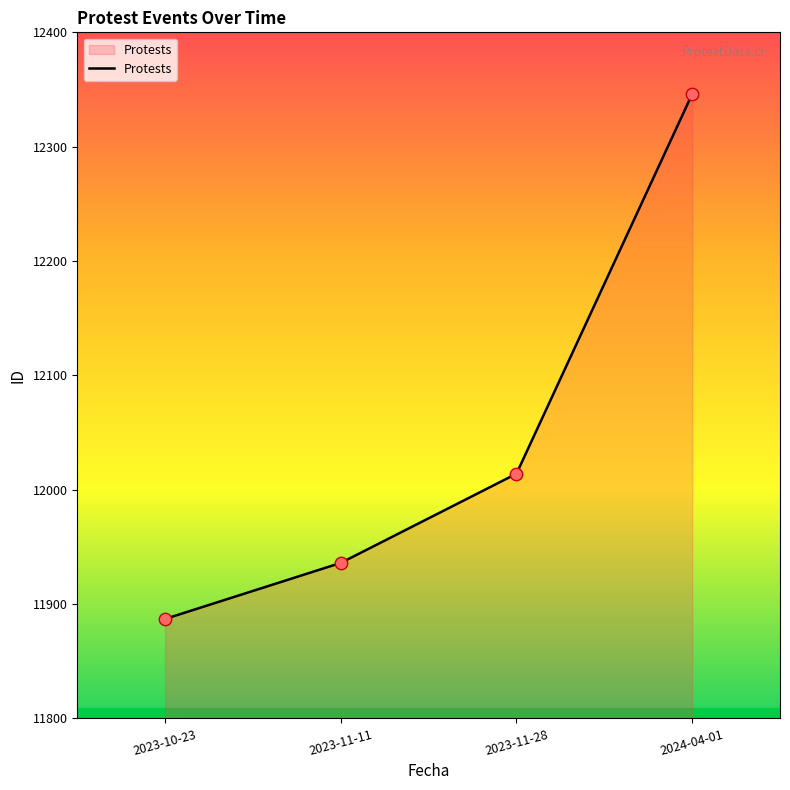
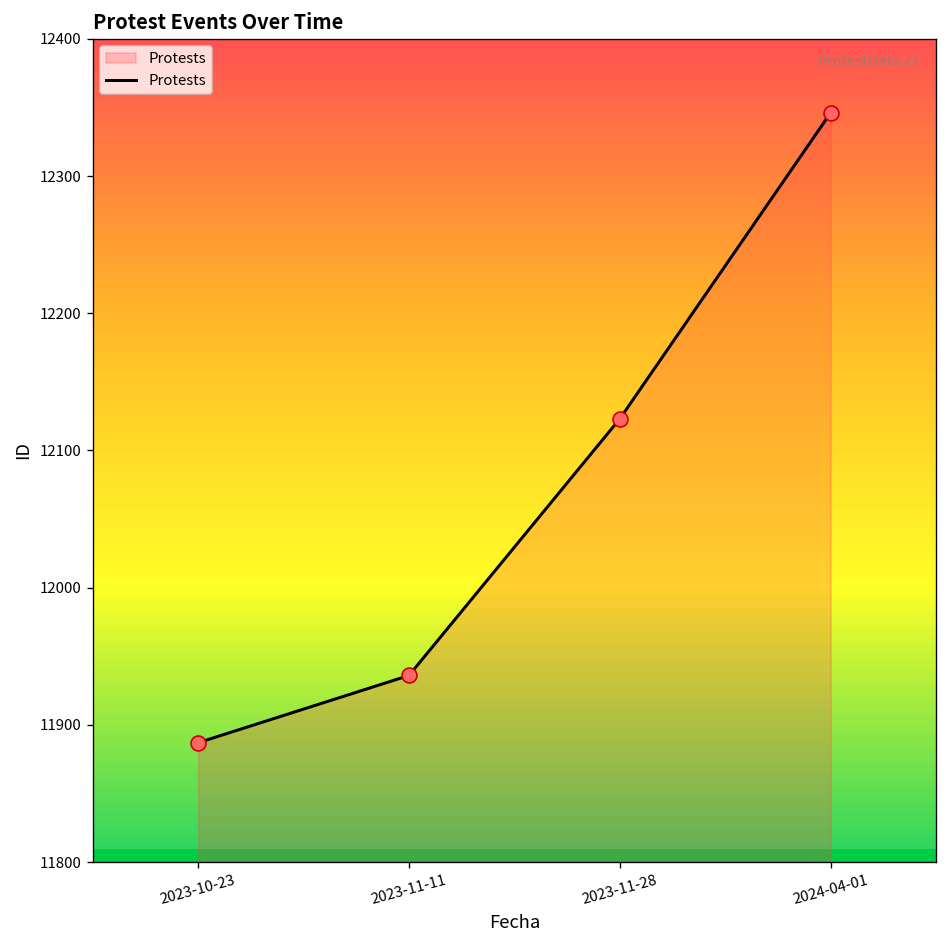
2023-11-28: 12014 -> 12123
